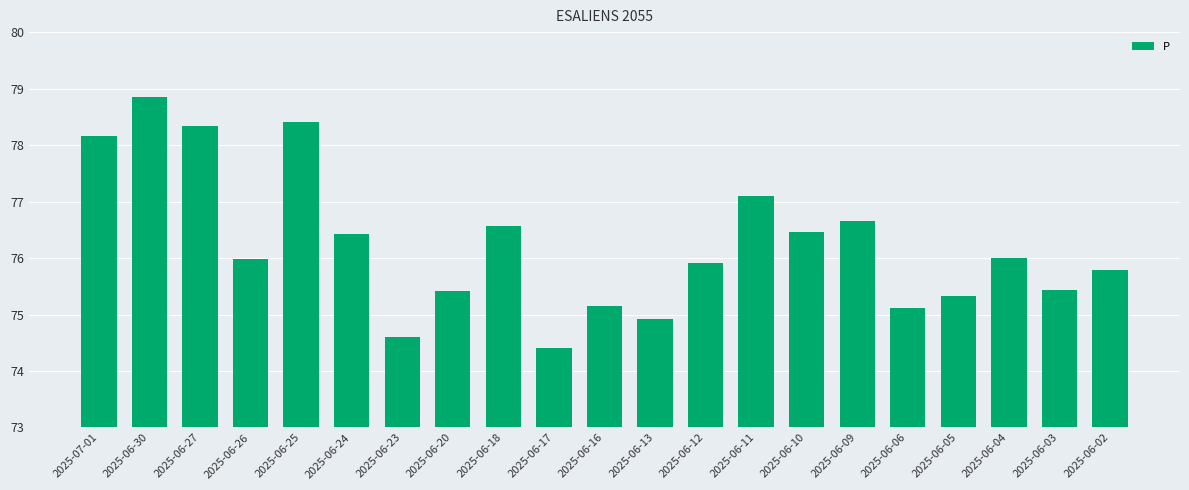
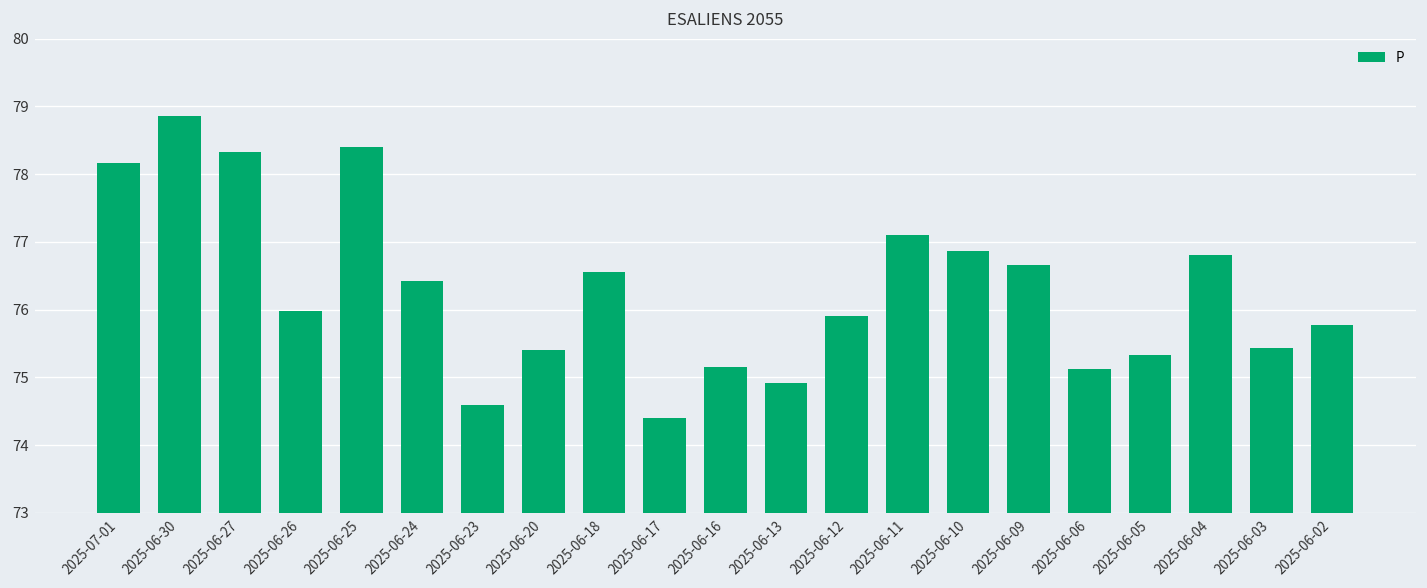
2025-06-10: 76.5 -> 76.9
2025-06-04: 76.0 -> 76.8
